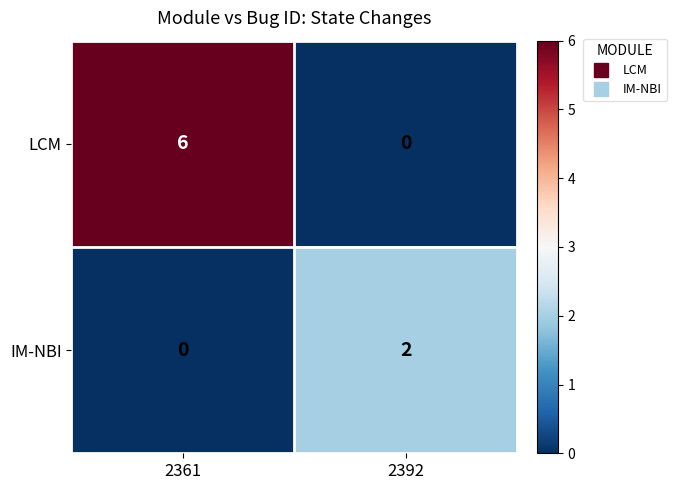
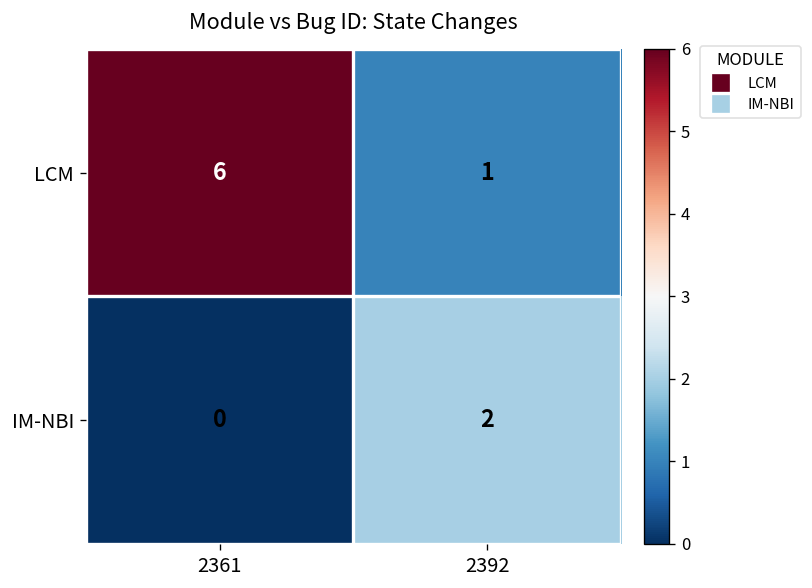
LCM, 2392: 0 -> 1
